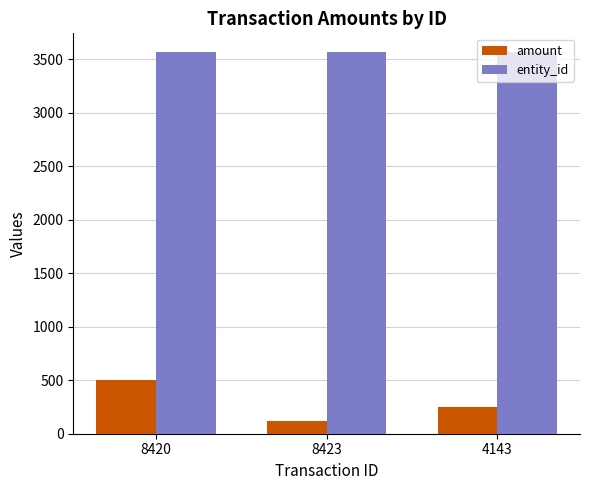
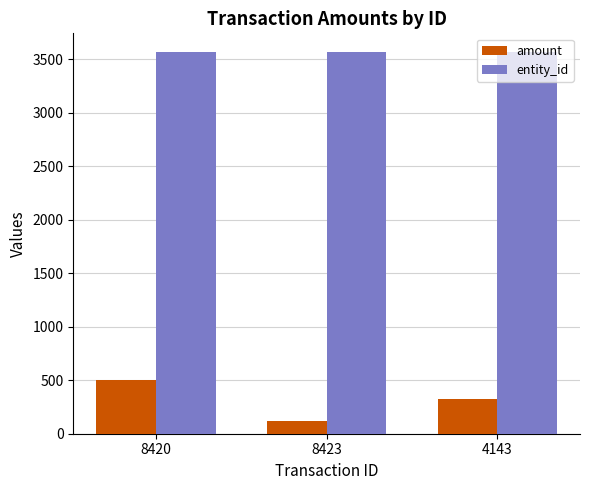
amount, 4143: 250 -> 330
